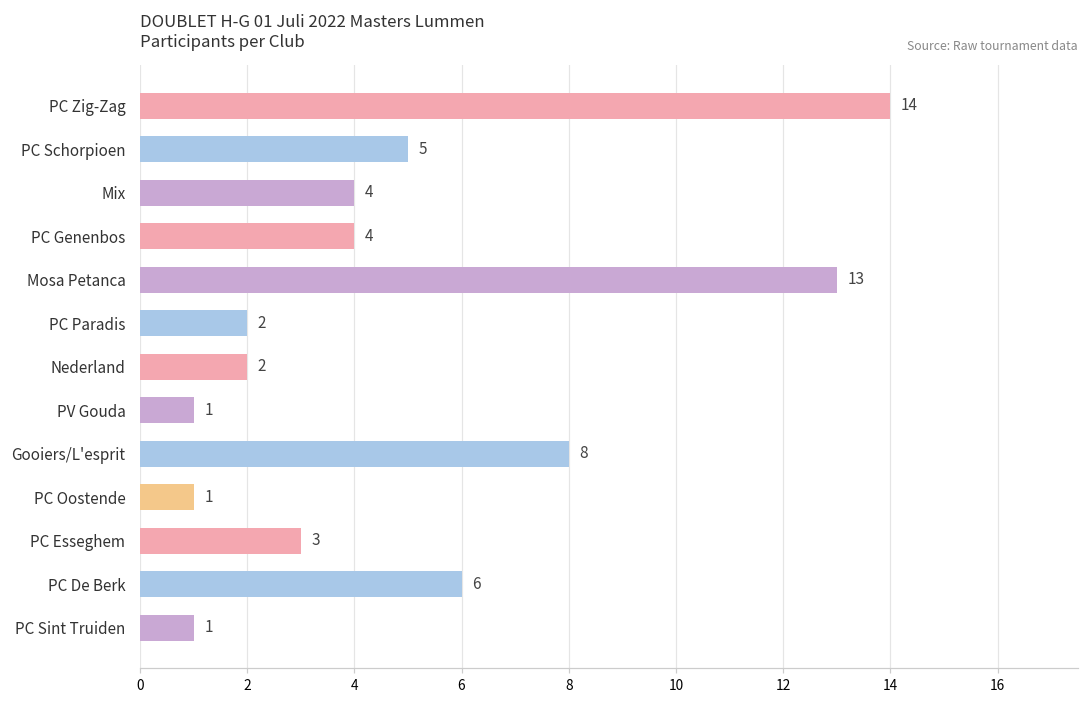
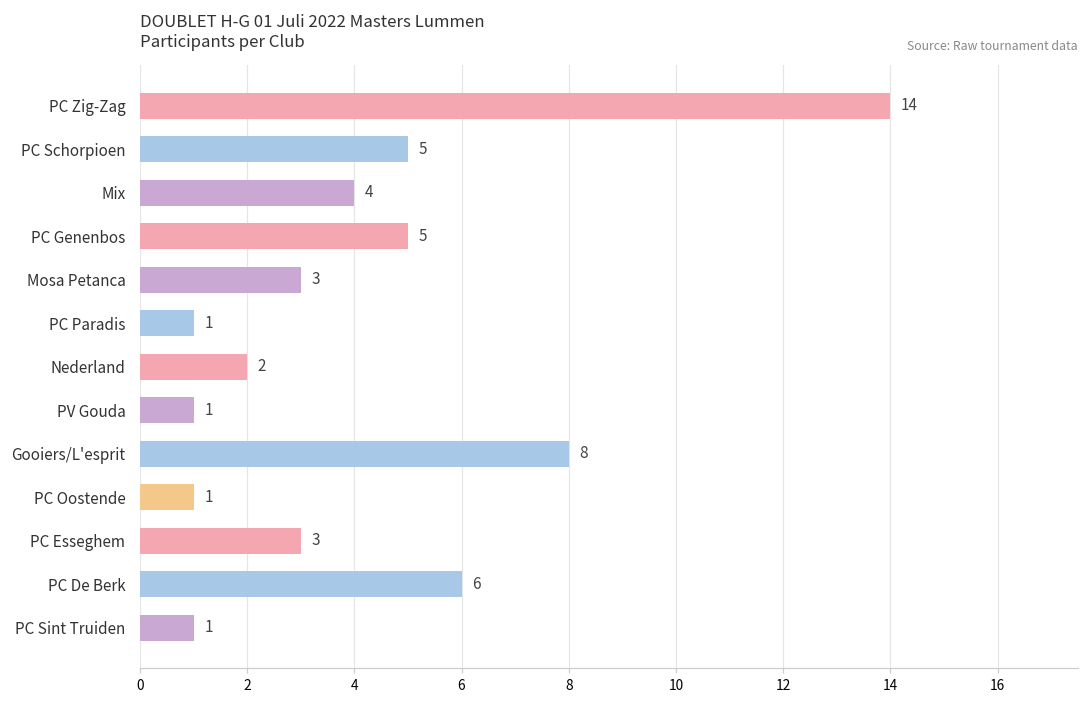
PC Genenbos: 4 -> 5
Mosa Petanca: 13 -> 3
PC Paradis: 2 -> 1
